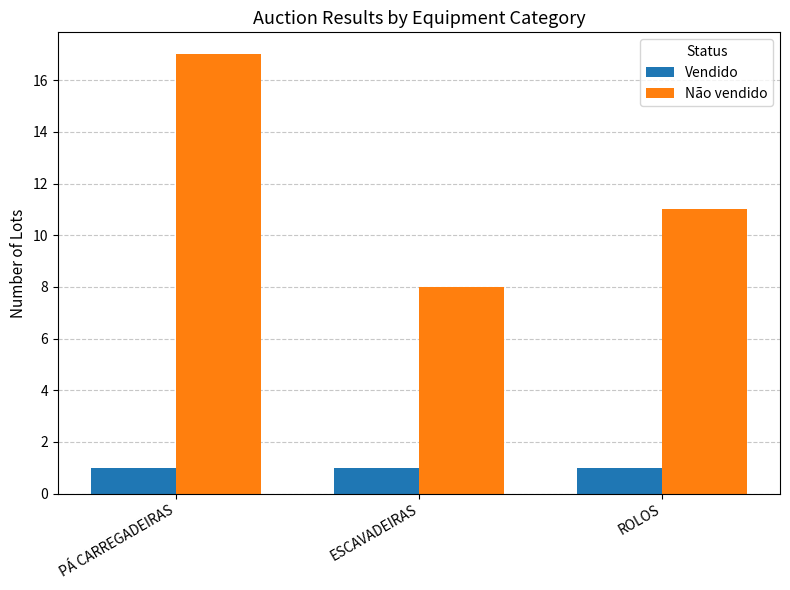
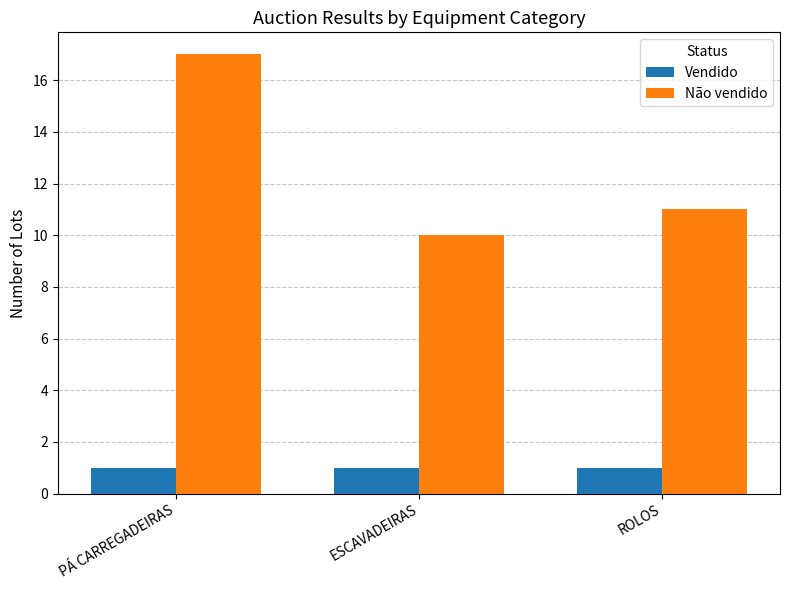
Não vendido, ESCAVADEIRAS: 8 -> 10
